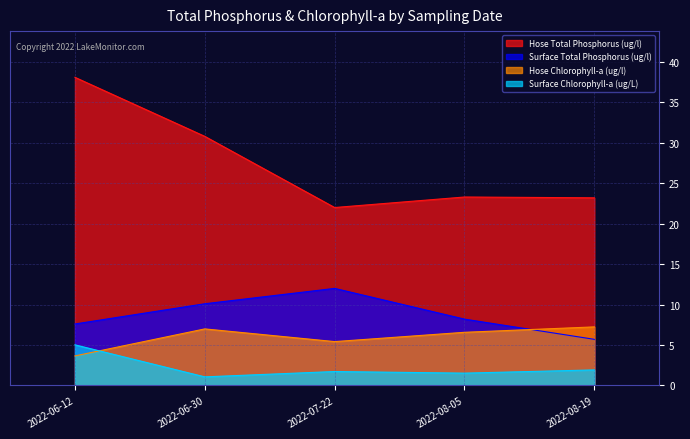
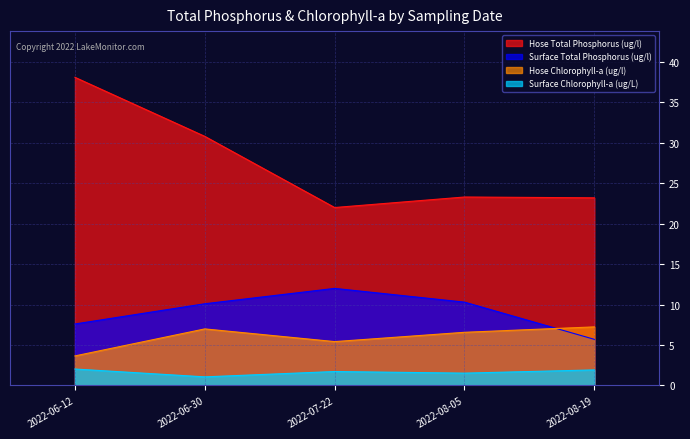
Surface Chlorophyll-a (ug/L), 2022-06-12: 5 -> 2
Surface Total Phosphorus (ug/l), 2022-08-05: 8 -> 10
